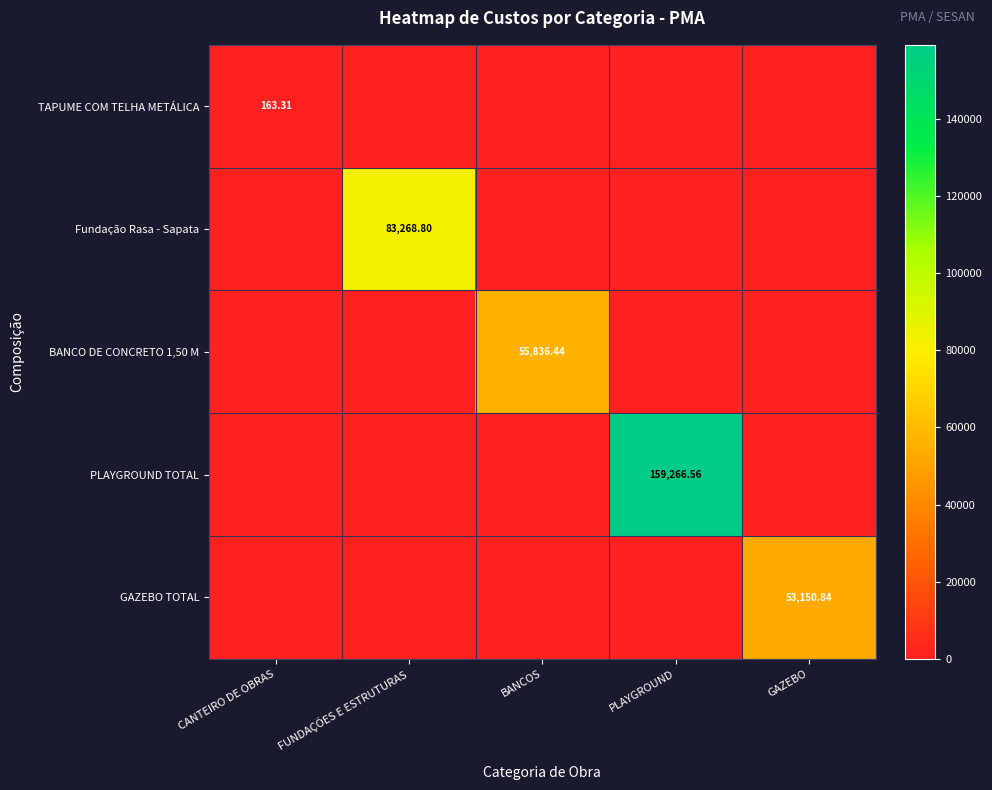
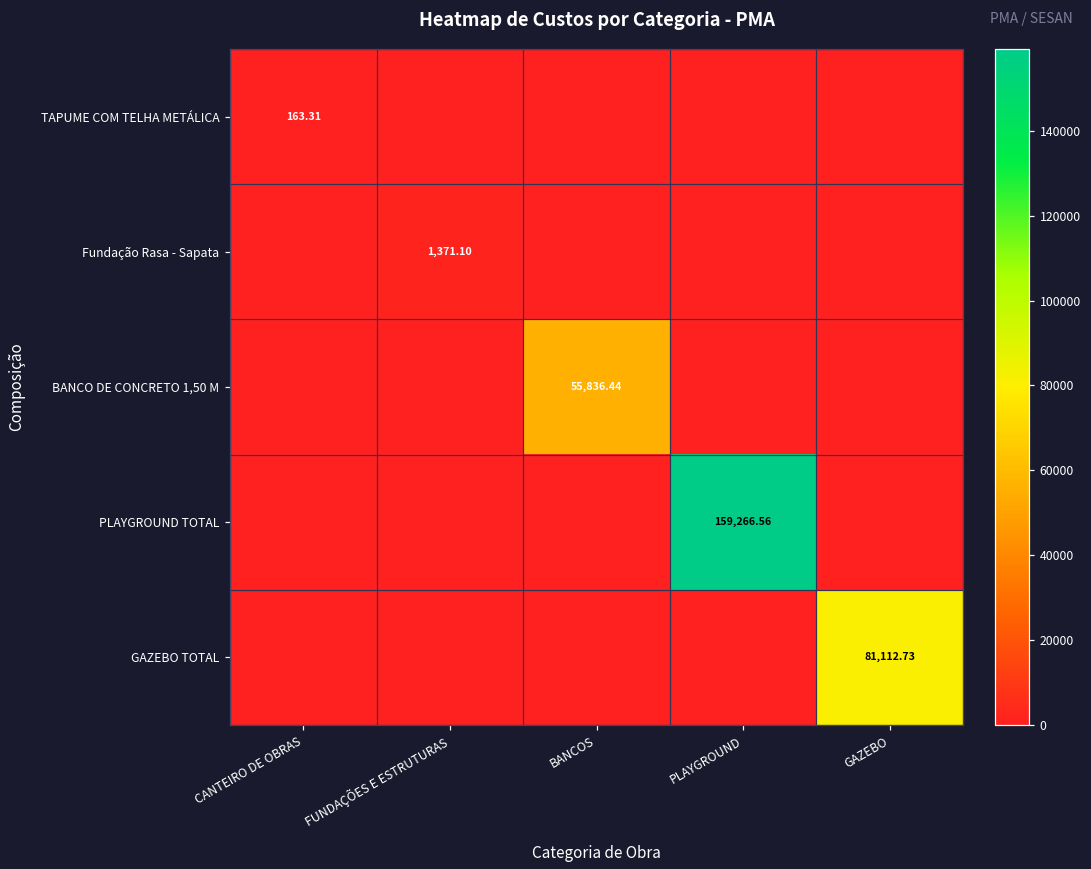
Fundação Rasa - Sapata, FUNDAÇÕES E ESTRUTURAS: 83,268.80 -> 1,371.10
GAZEBO TOTAL, GAZEBO: 53,150.84 -> 81,112.73
